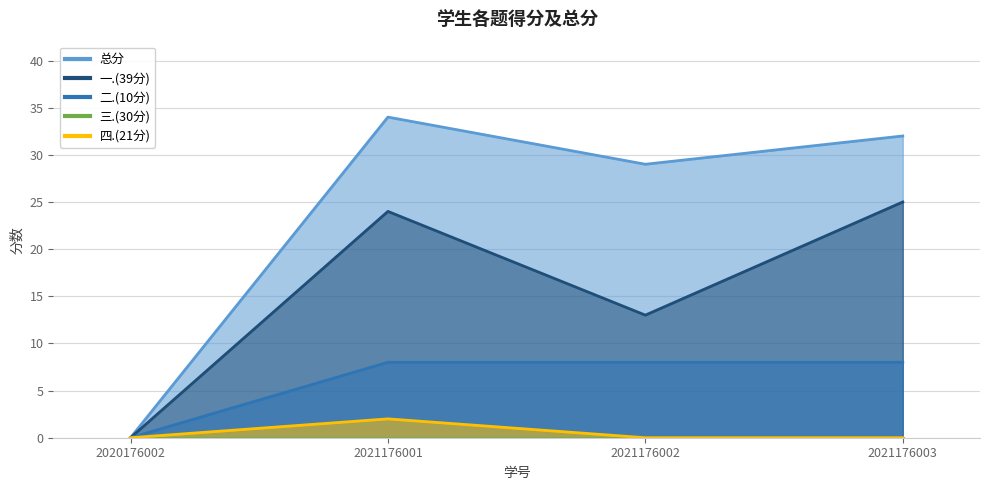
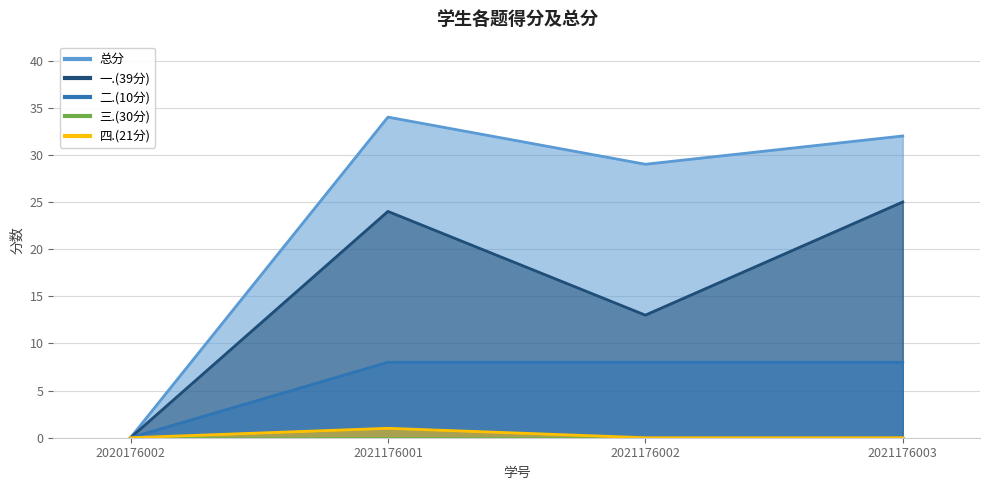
四.(21分), 2021176001: 2 -> 1
